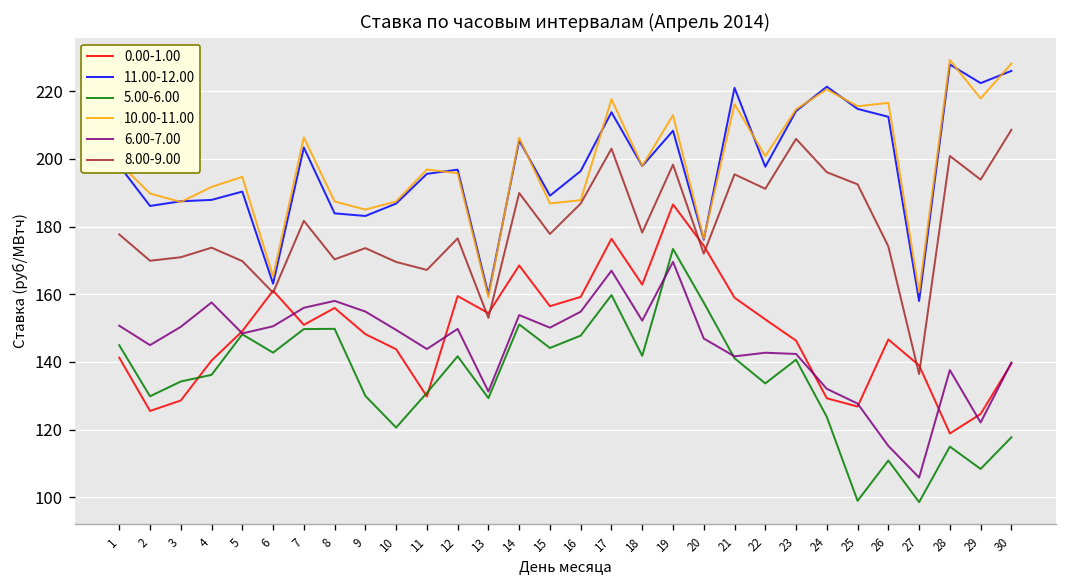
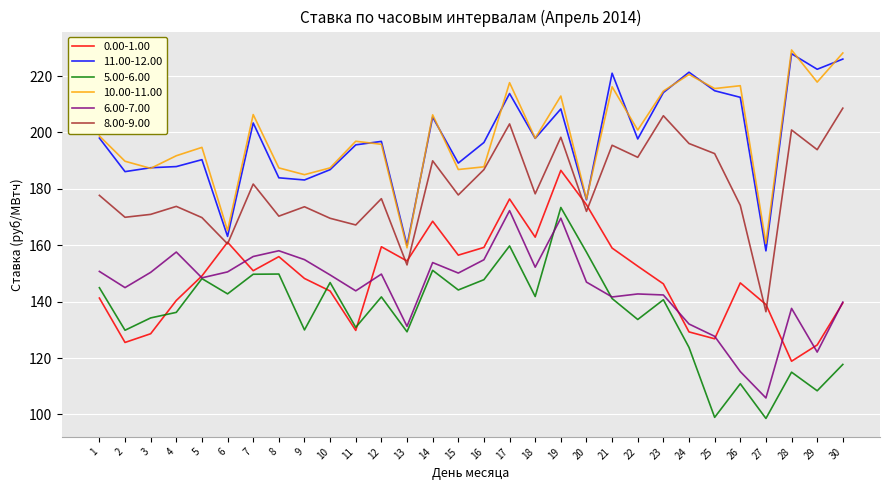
5.00-6.00, 10: 121 -> 147
6.00-7.00, 17: 167 -> 172
